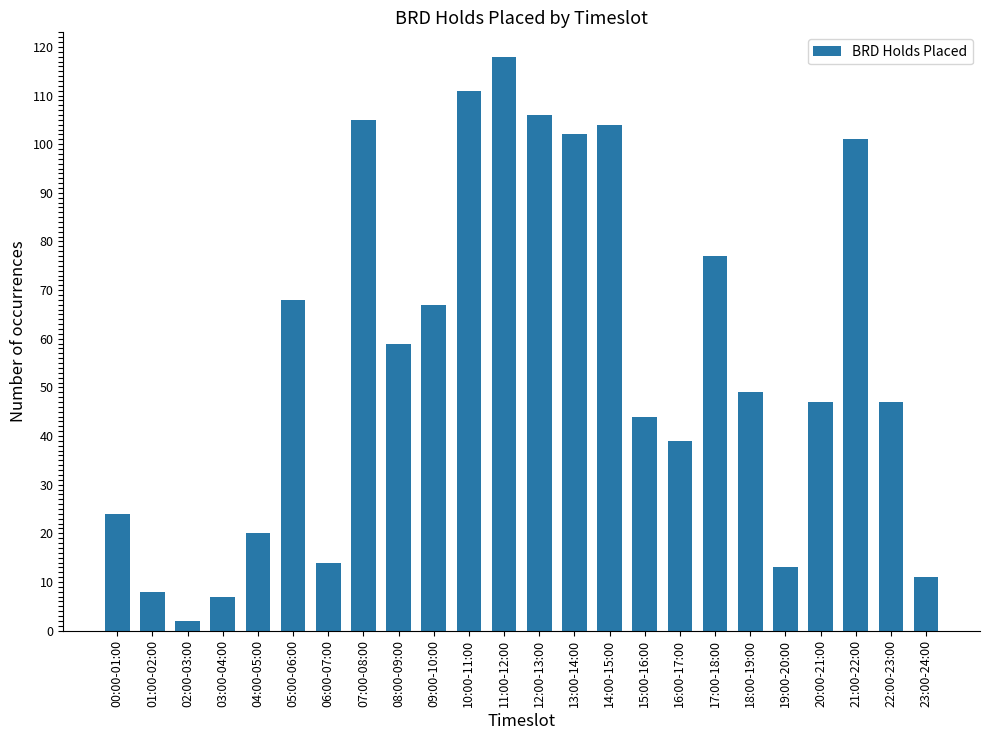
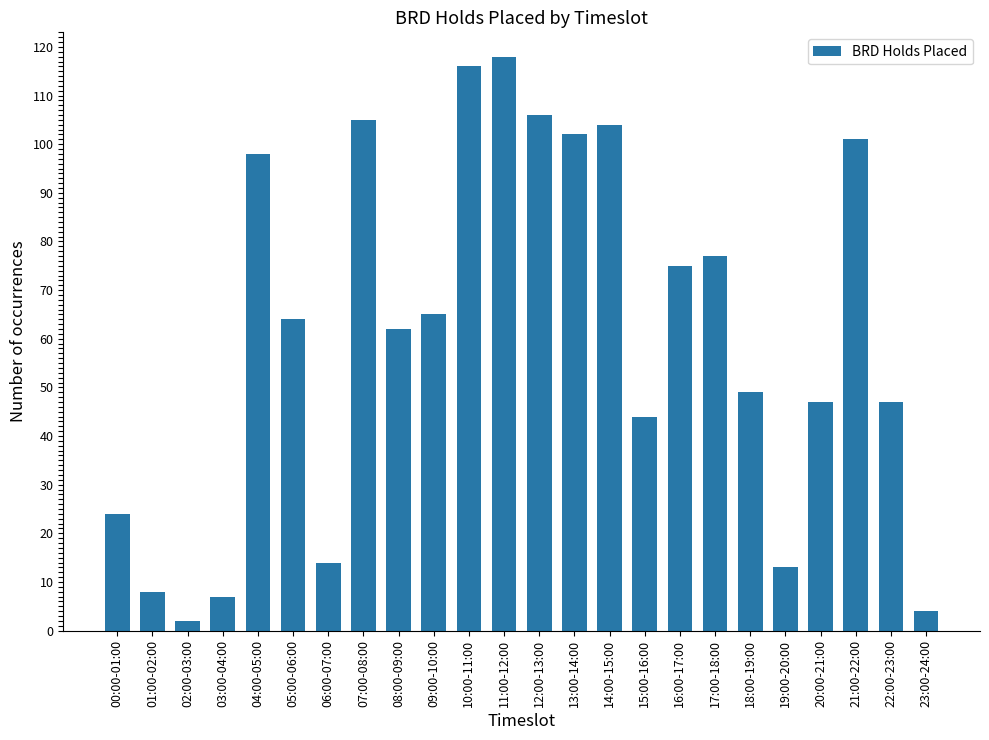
04:00-05:00: 20 -> 98
05:00-06:00: 68 -> 64
08:00-09:00: 59 -> 62
09:00-10:00: 67 -> 65
10:00-11:00: 111 -> 116
16:00-17:00: 39 -> 75
23:00-24:00: 11 -> 4
